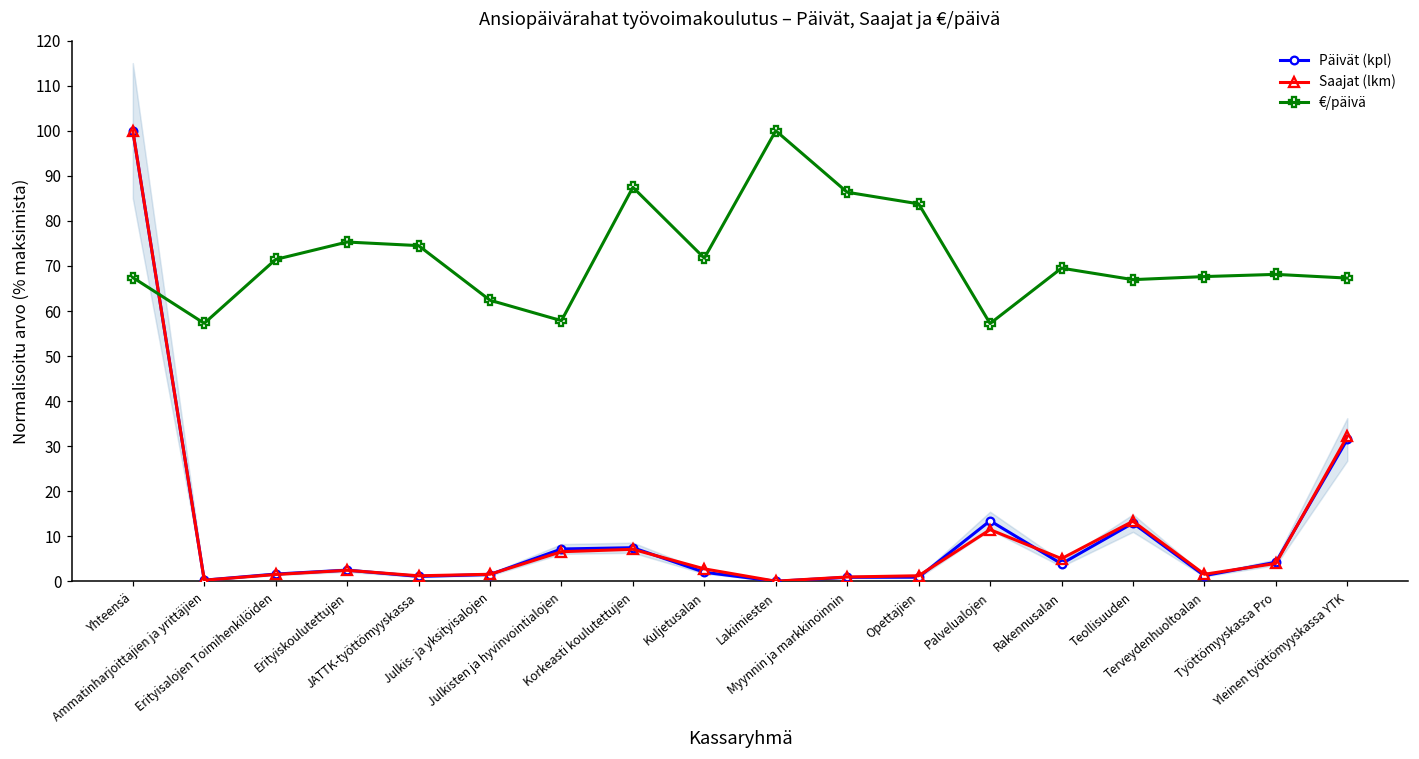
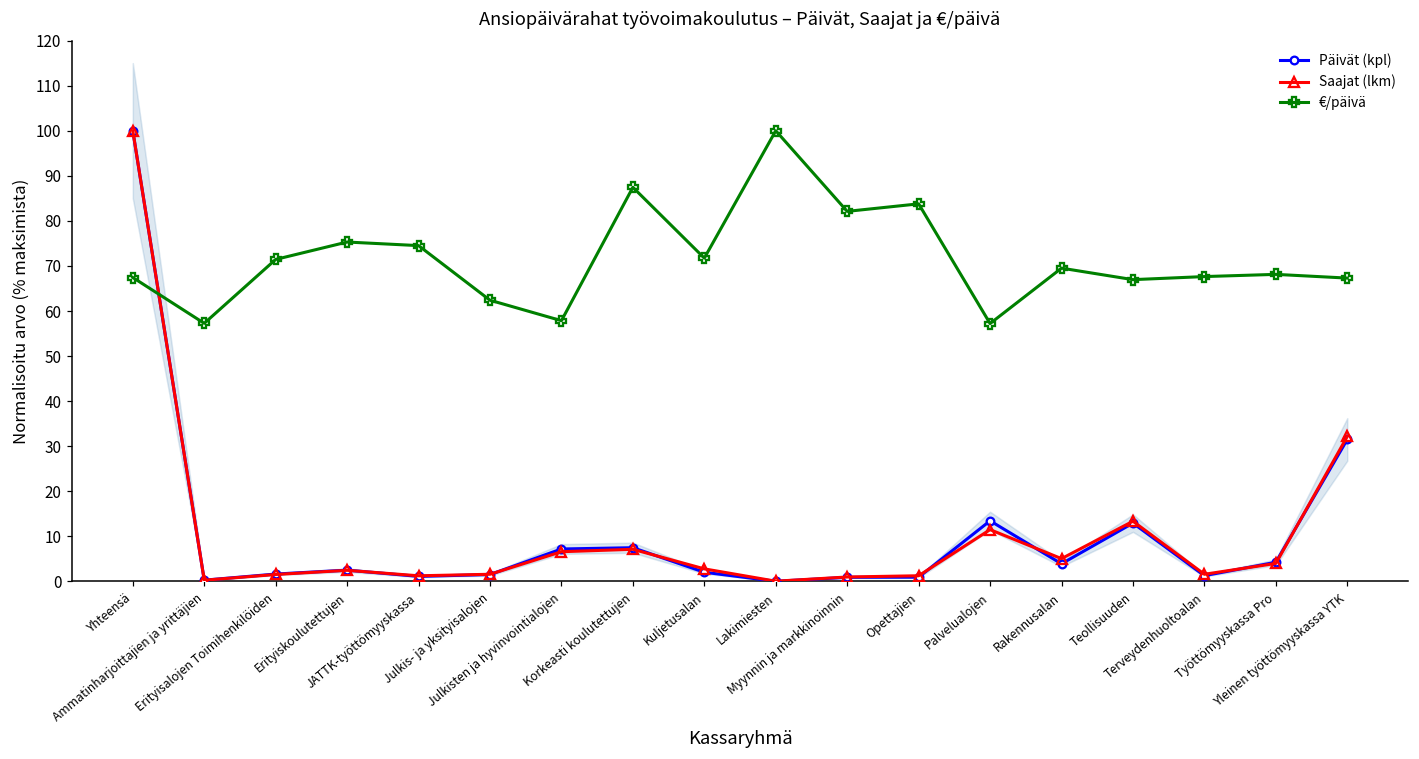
€/päivä, Myynnin ja markkinoinnin: 86 -> 82
